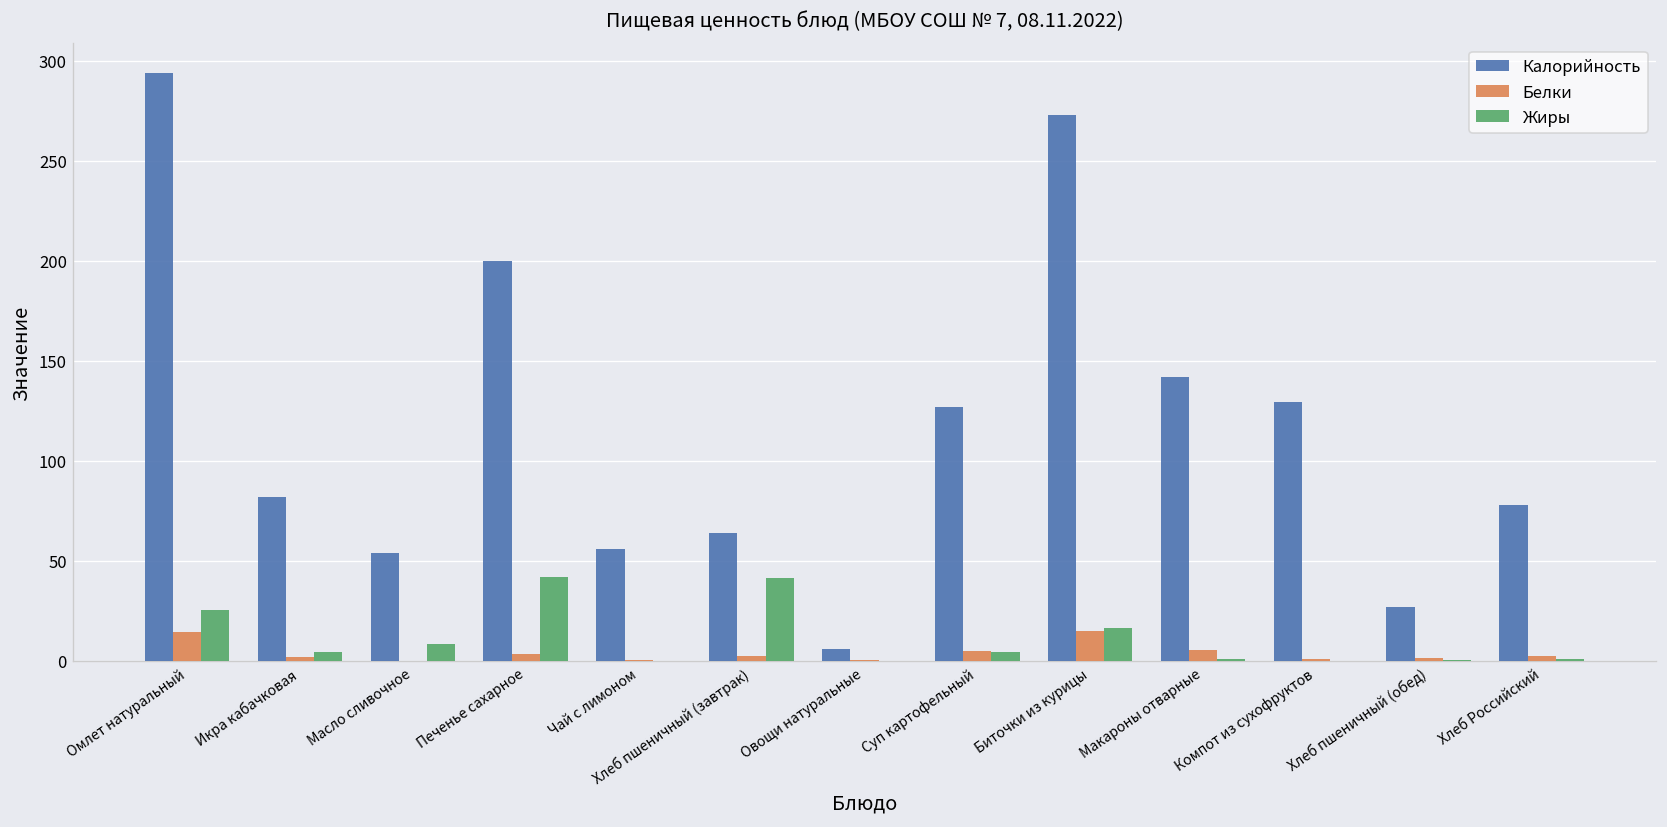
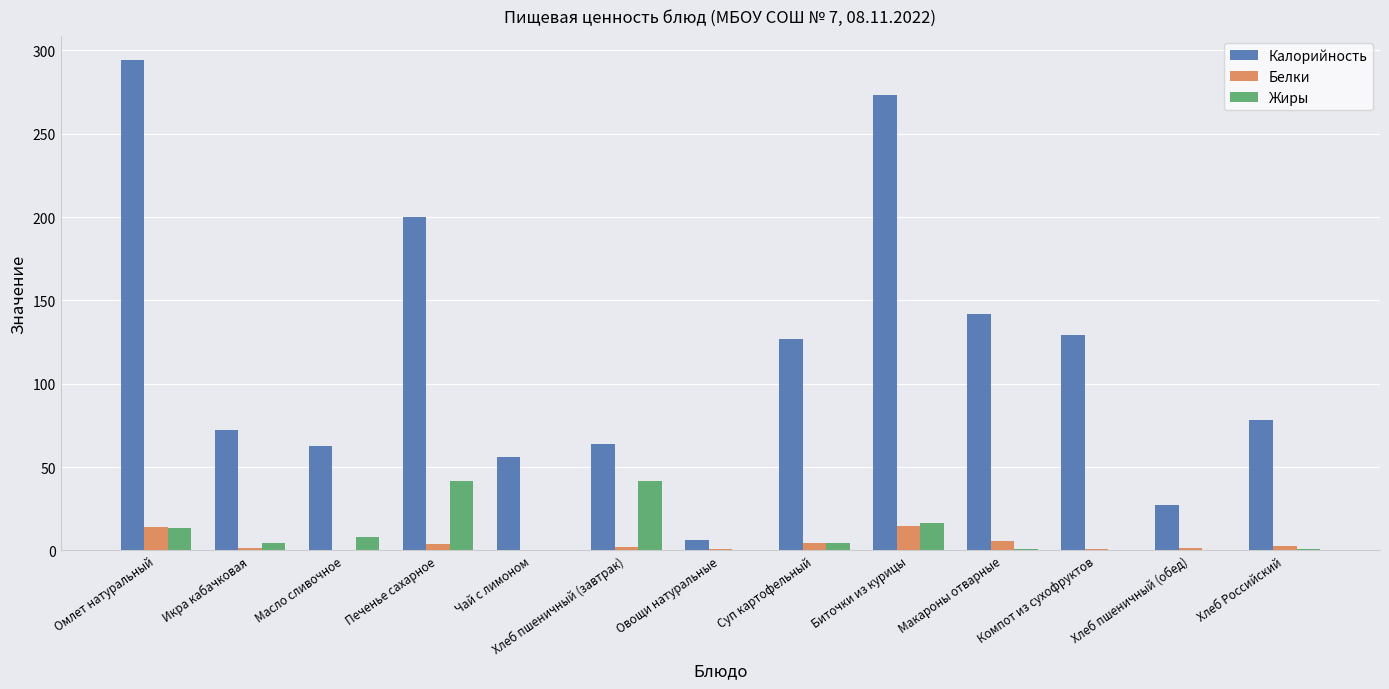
Жиры, Омлет натуральный: 25 -> 14
Калорийность, Икра кабачковая: 82 -> 72
Калорийность, Масло сливочное: 54 -> 63
